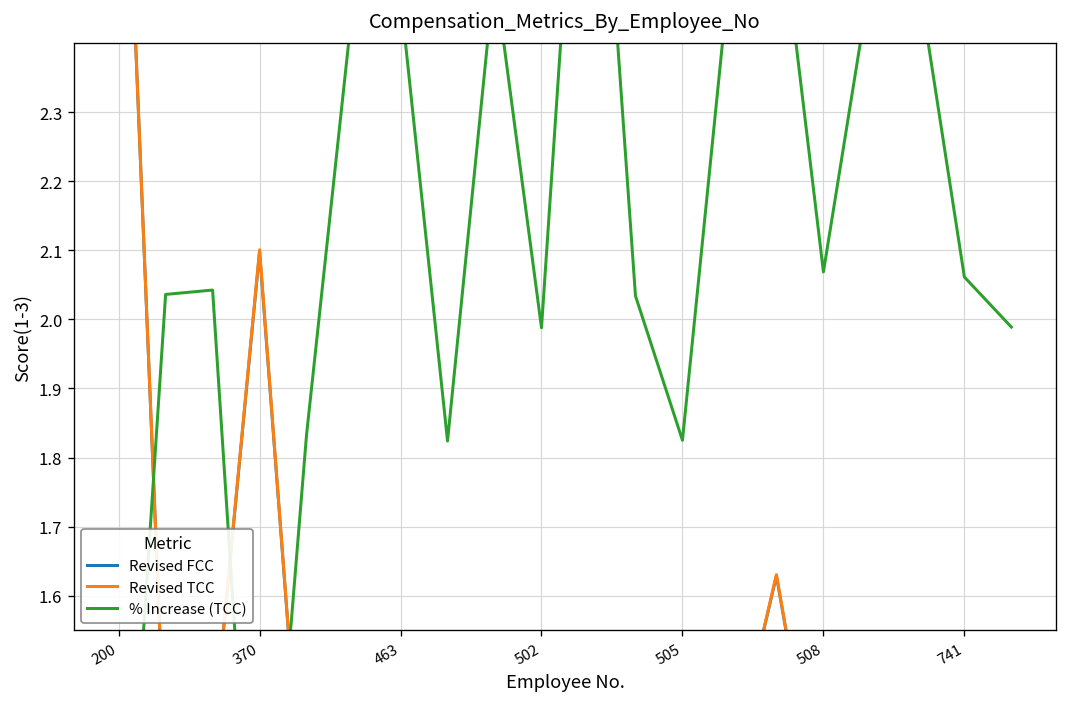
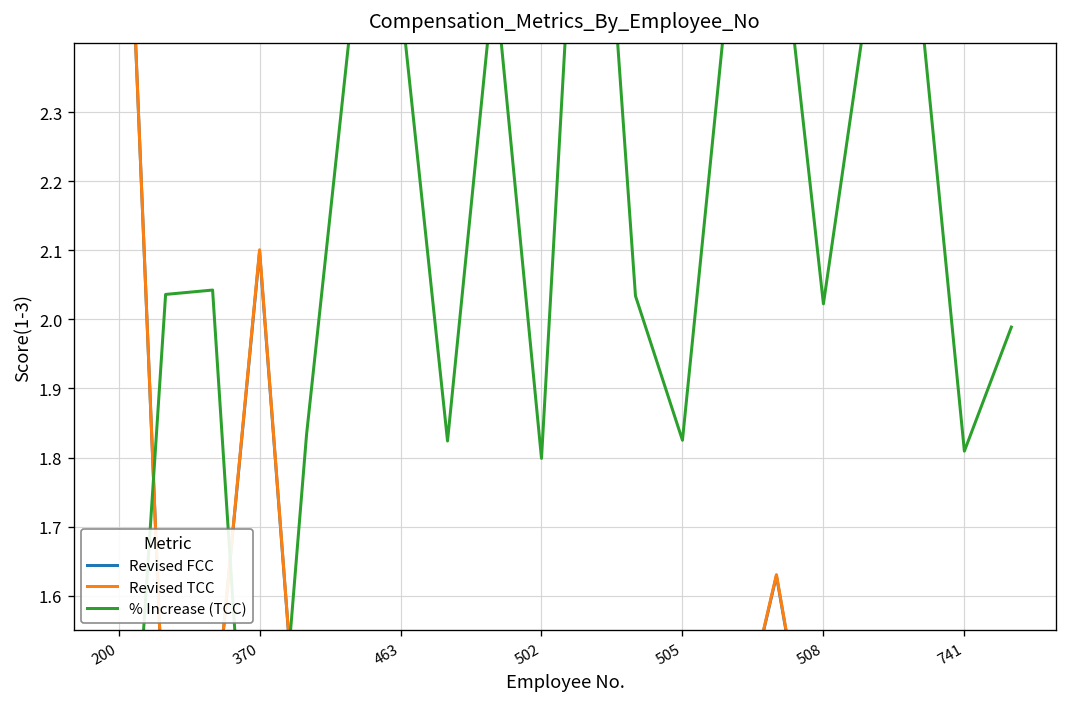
% Increase (TCC), 502: 1.99 -> 1.80
% Increase (TCC), 508: 2.07 -> 2.02
% Increase (TCC), 741: 2.06 -> 1.81
